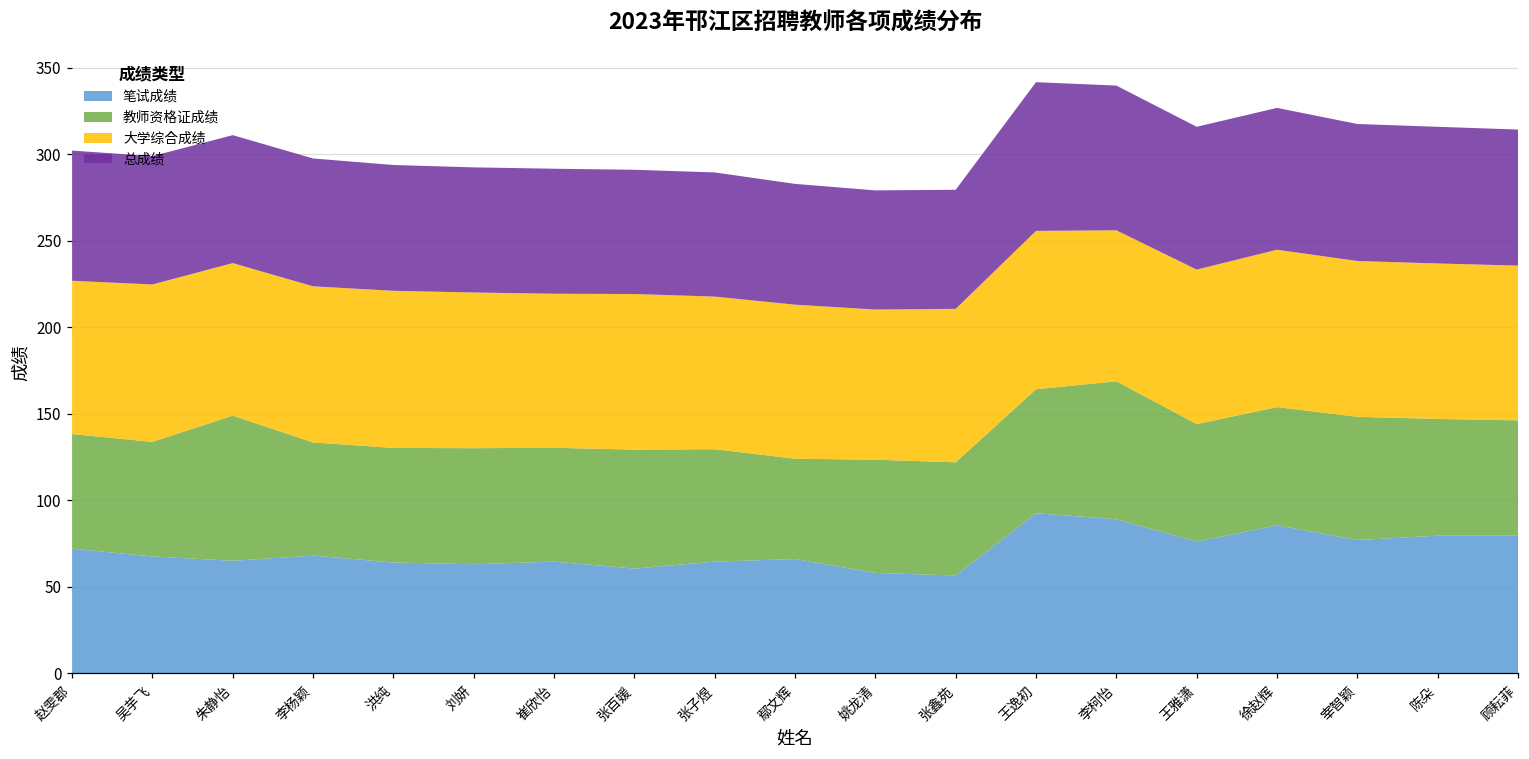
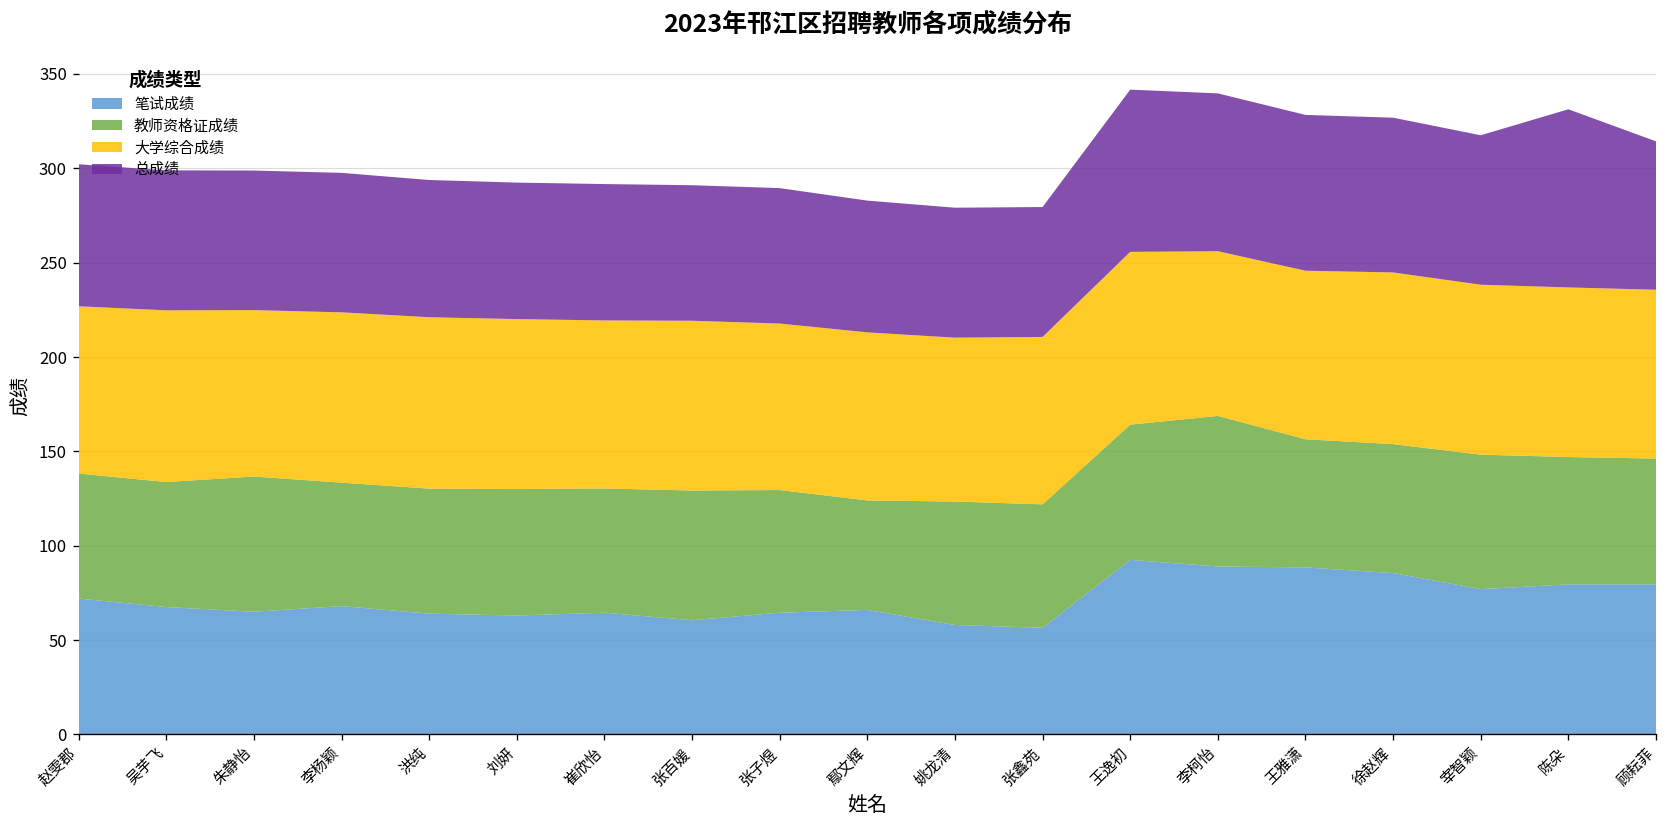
教师资格证成绩, 朱静怡: 84 -> 72
笔试成绩, 王雅潇: 76 -> 89
总成绩, 陈朵: 79 -> 94
